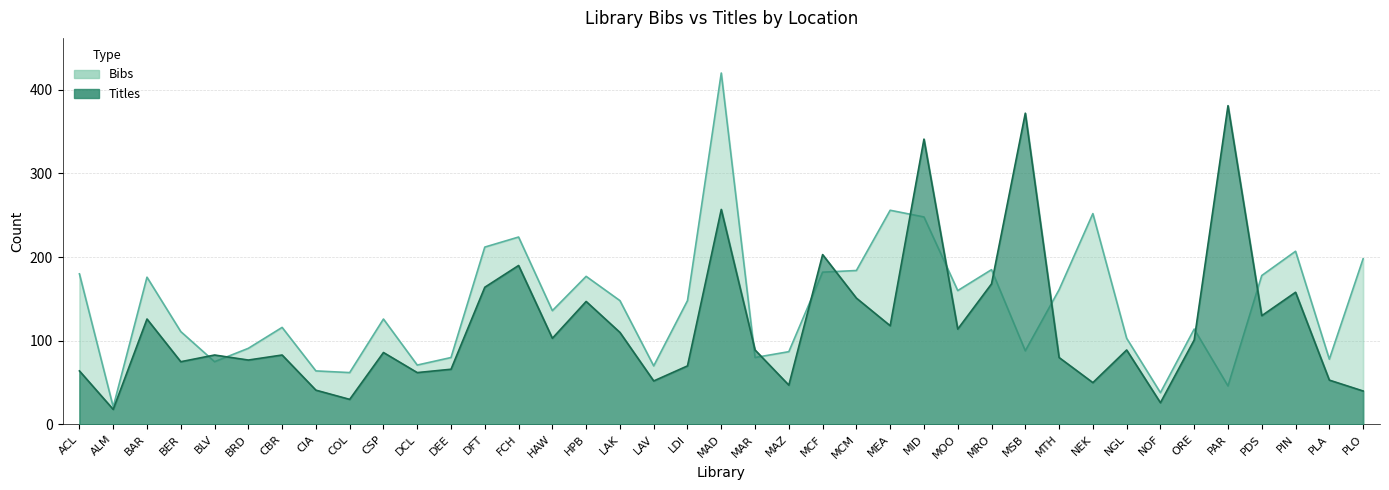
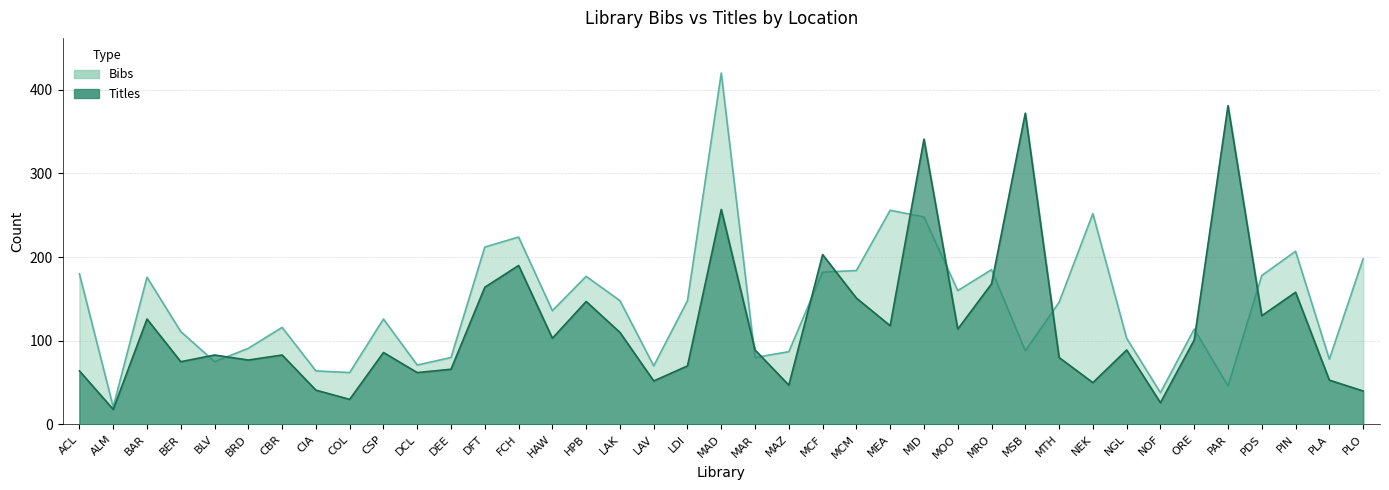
Bibs, MTH: 160 -> 150
